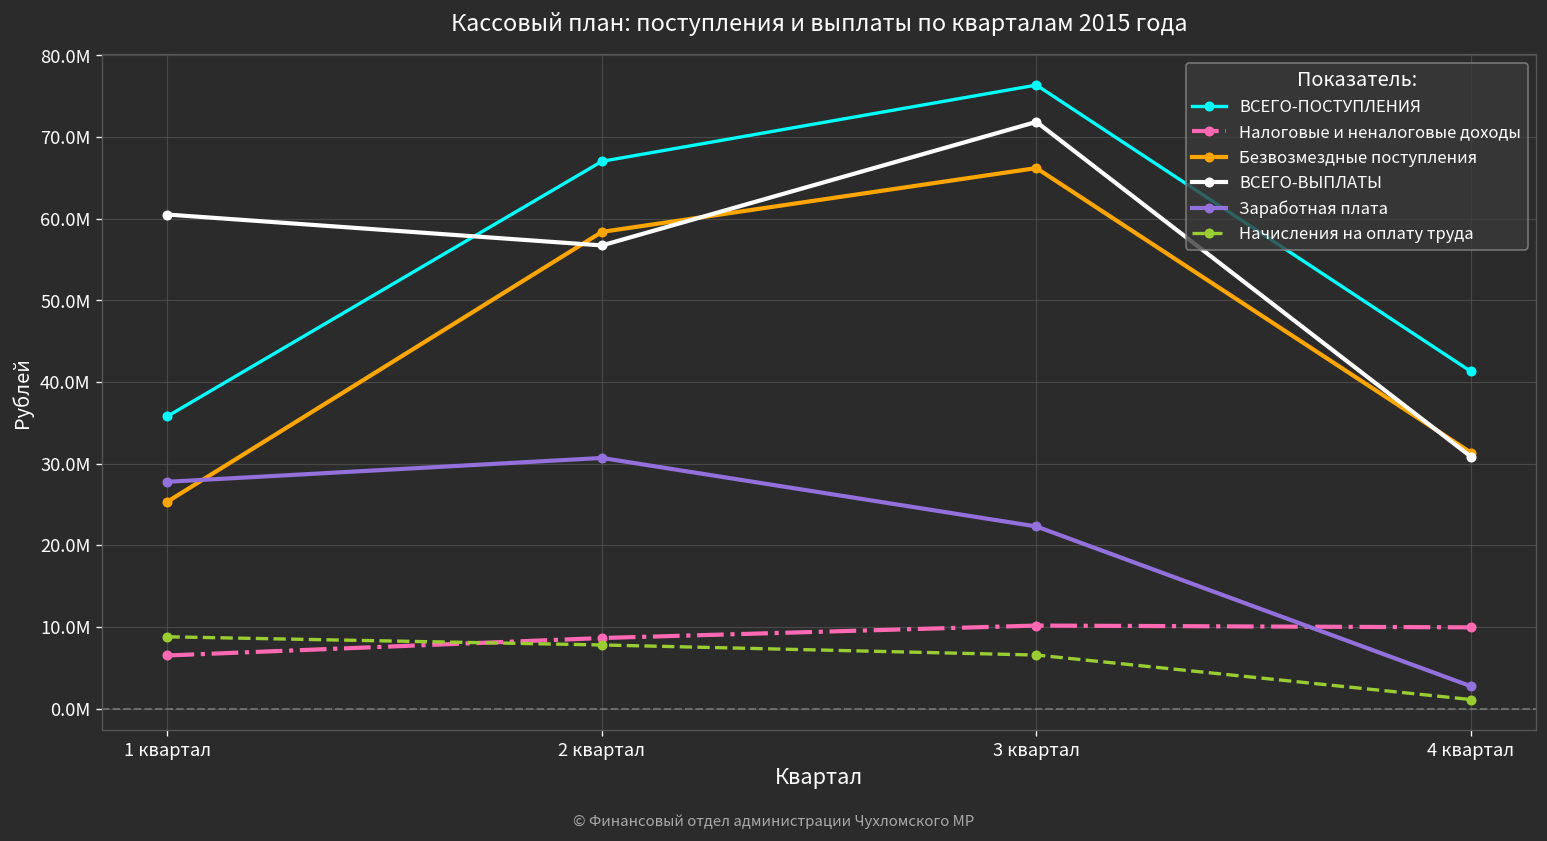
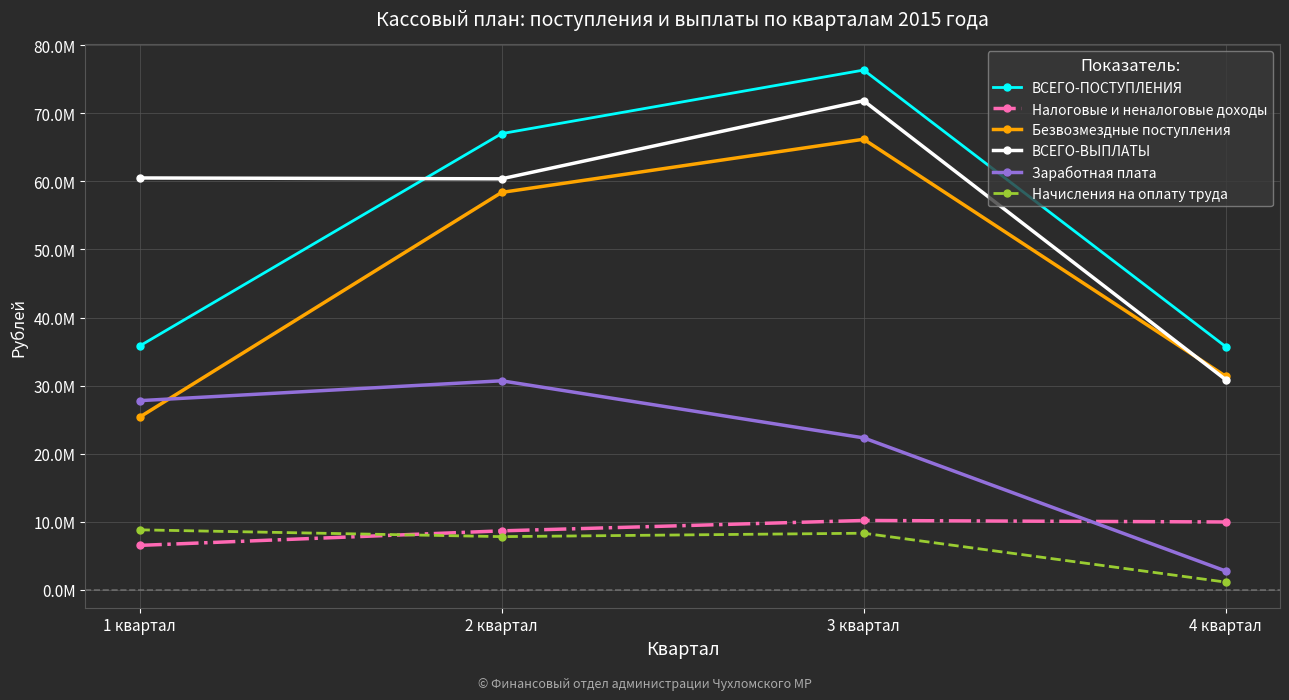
ВСЕГО-ВЫПЛАТЫ, 2 квартал: 57000000 -> 60000000
Начисления на оплату труда, 3 квартал: 7000000 -> 8000000
ВСЕГО-ПОСТУПЛЕНИЯ, 4 квартал: 41000000 -> 36000000
